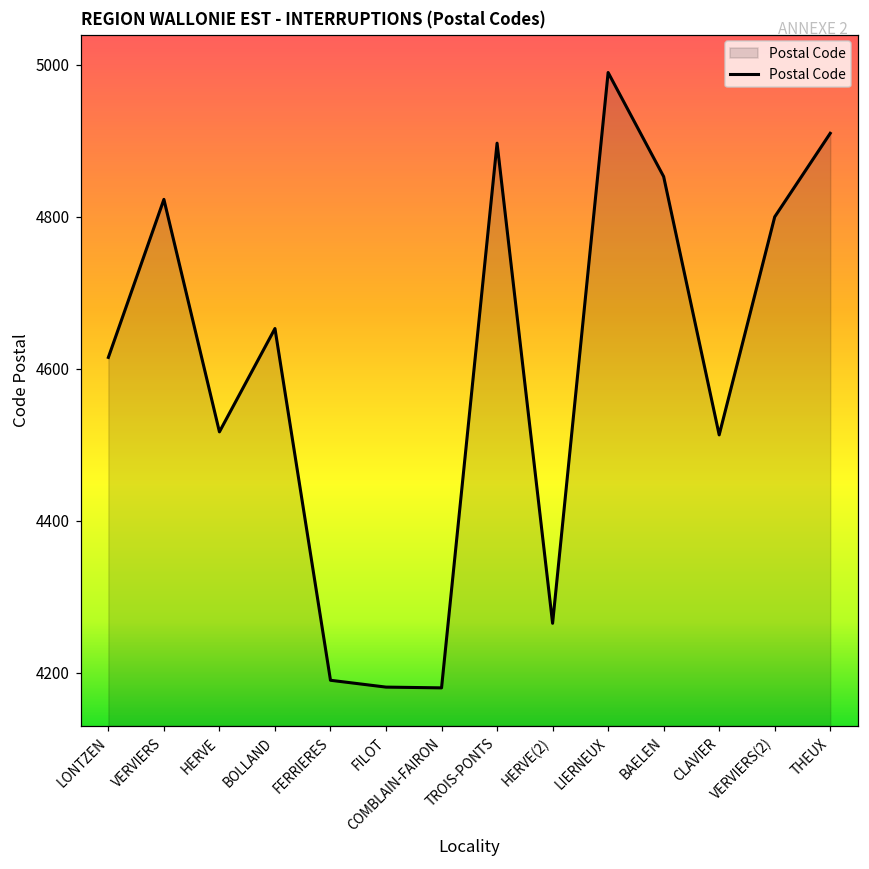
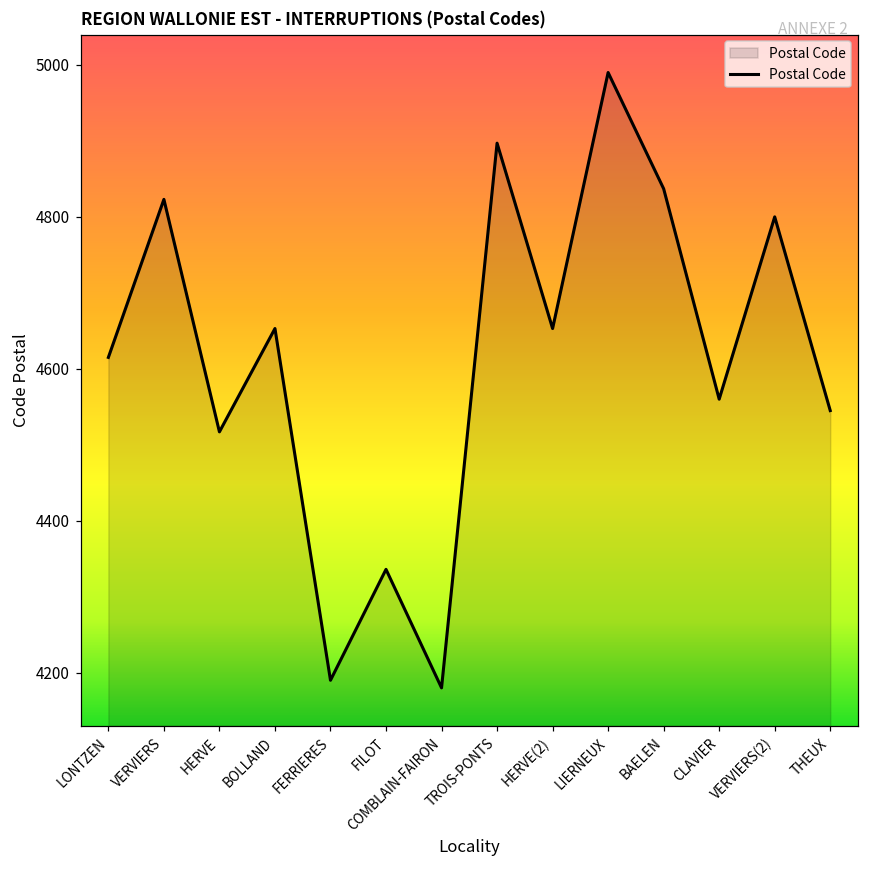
FILOT: 4180 -> 4340
HERVE(2): 4270 -> 4650
BAELEN: 4850 -> 4840
CLAVIER: 4510 -> 4560
THEUX: 4910 -> 4550
